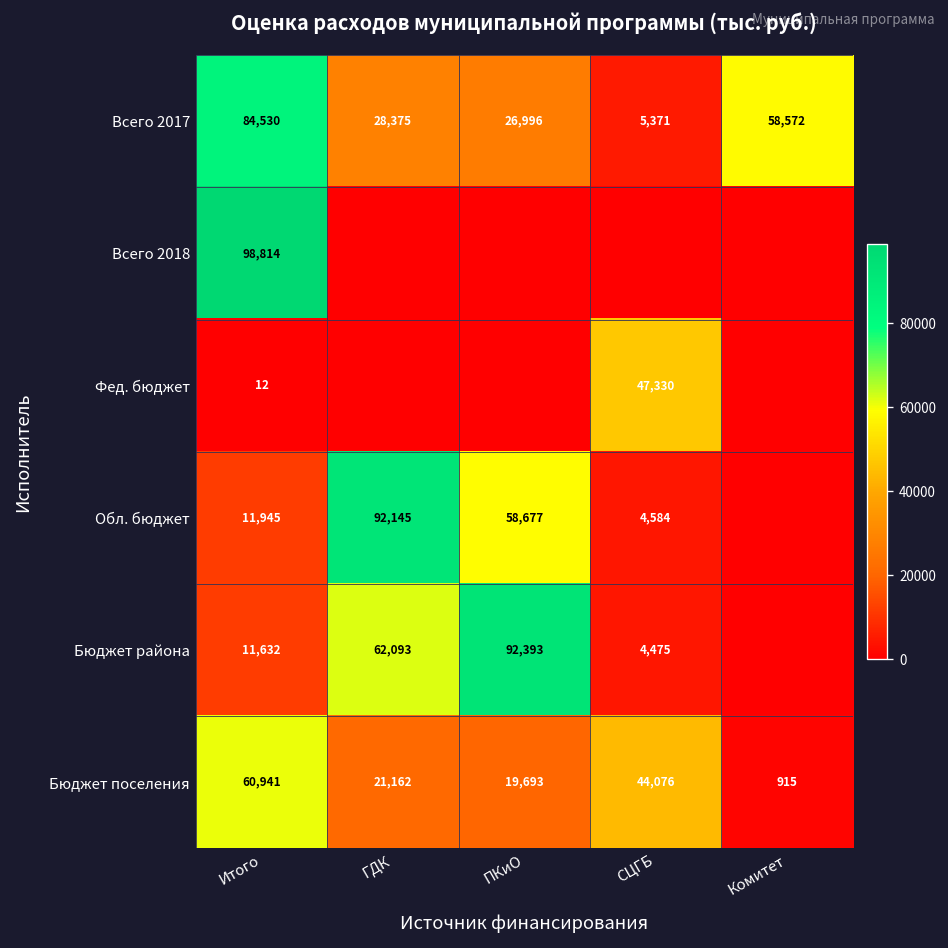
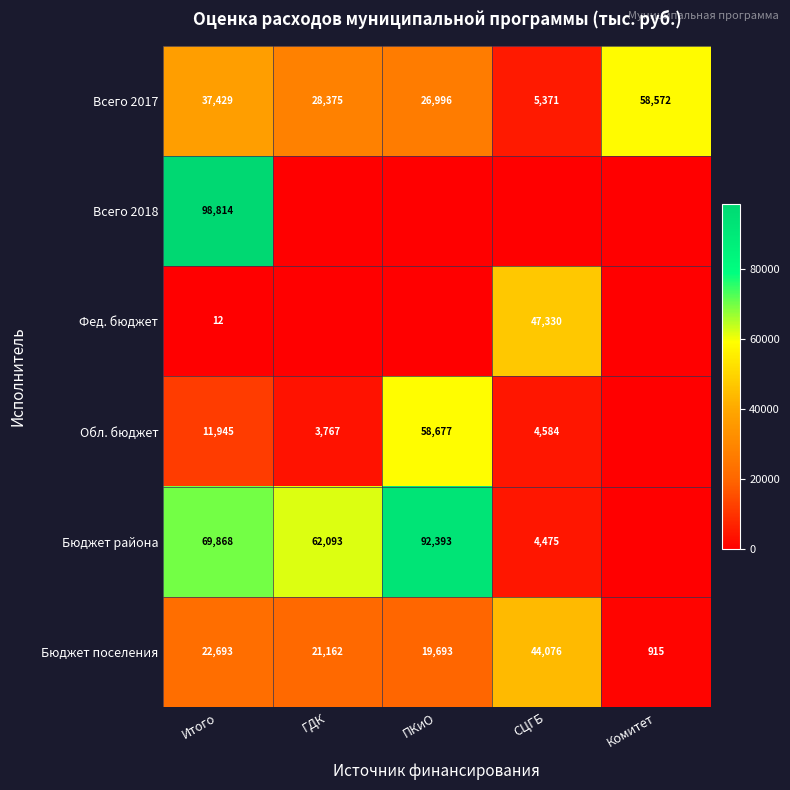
Всего 2017, Итого: 84,530 -> 37,429
Обл. бюджет, ГДК: 92,145 -> 3,767
Бюджет района, Итого: 11,632 -> 69,868
Бюджет поселения, Итого: 60,941 -> 22,693
